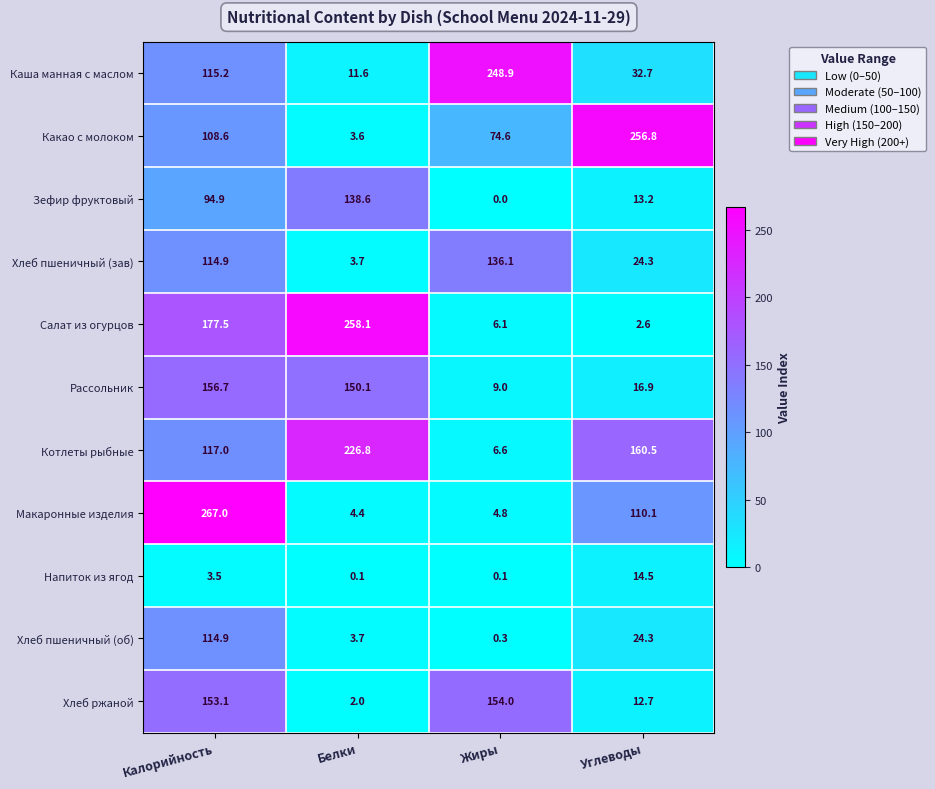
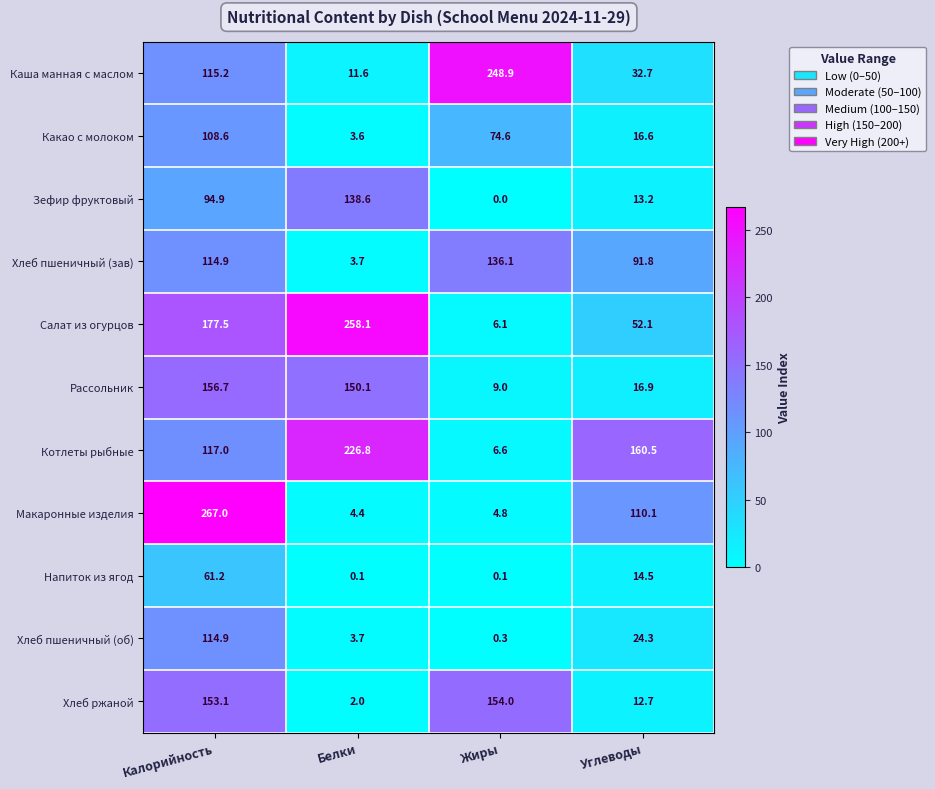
Какао с молоком, Углеводы: 256.8 -> 16.6
Хлеб пшеничный (зав), Углеводы: 24.3 -> 91.8
Салат из огурцов, Углеводы: 2.6 -> 52.1
Напиток из ягод, Калорийность: 3.5 -> 61.2
